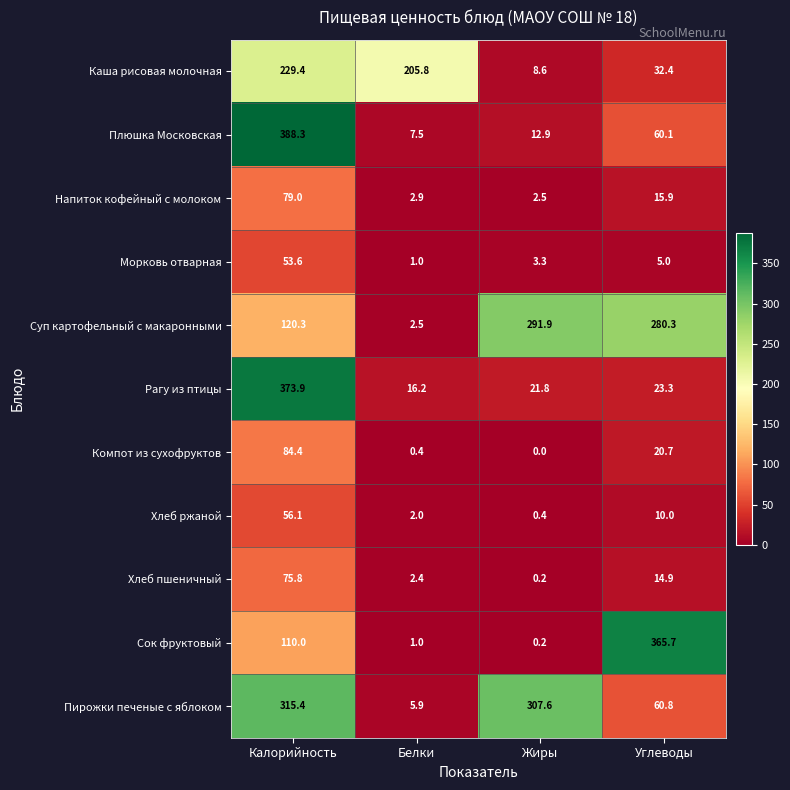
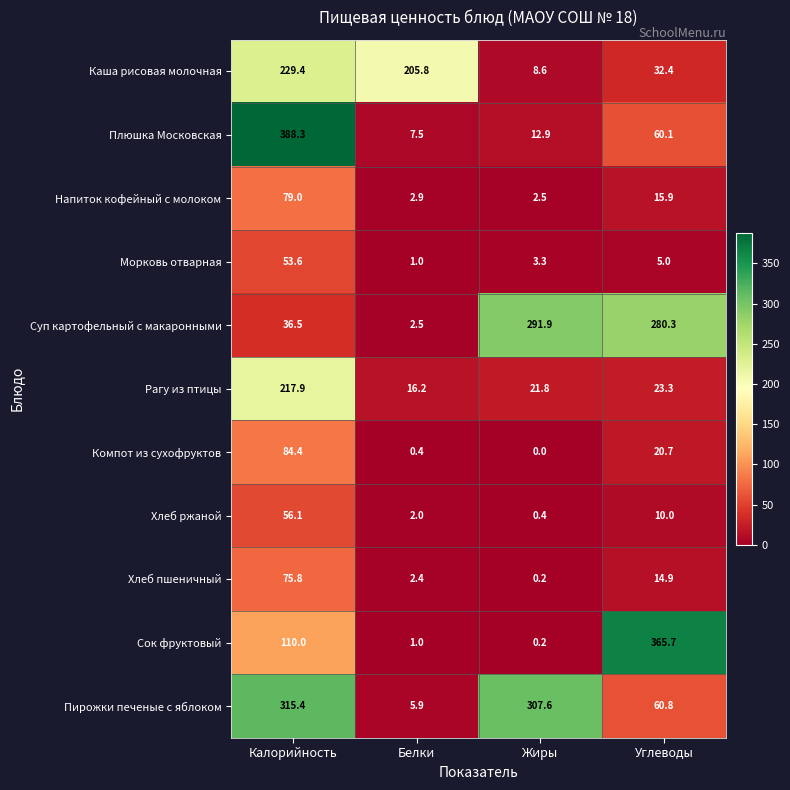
Суп картофельный с макаронными, Калорийность: 120.3 -> 36.5
Рагу из птицы, Калорийность: 373.9 -> 217.9
